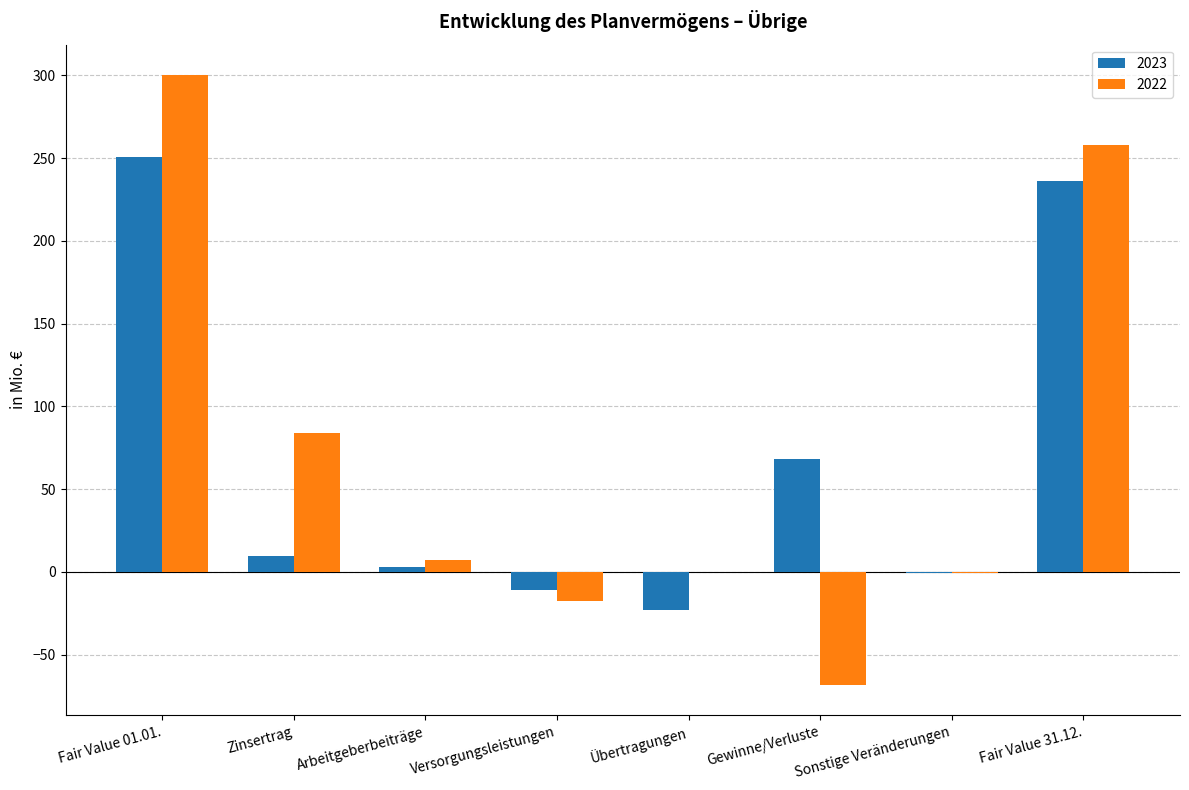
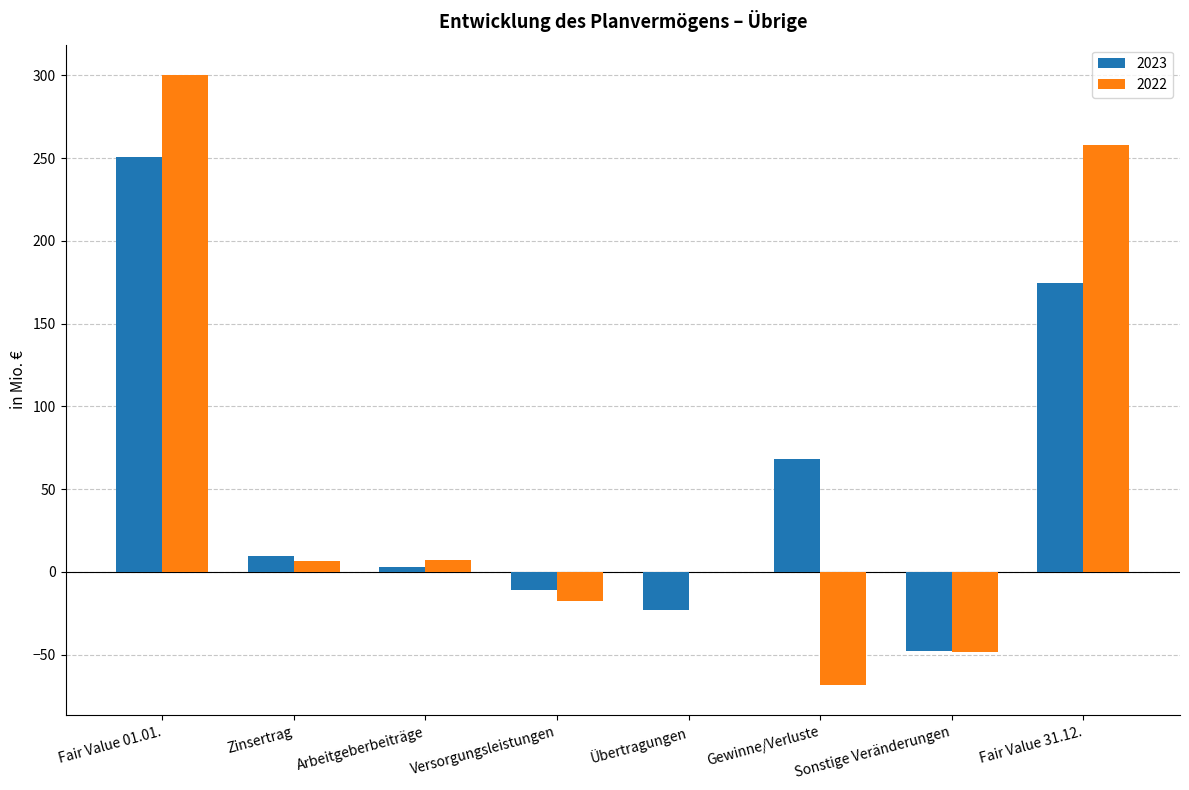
2022, Zinsertrag: 84 -> 6
2023, Sonstige Veränderungen: 0 -> -48
2022, Sonstige Veränderungen: 0 -> -49
2023, Fair Value 31.12.: 236 -> 175
